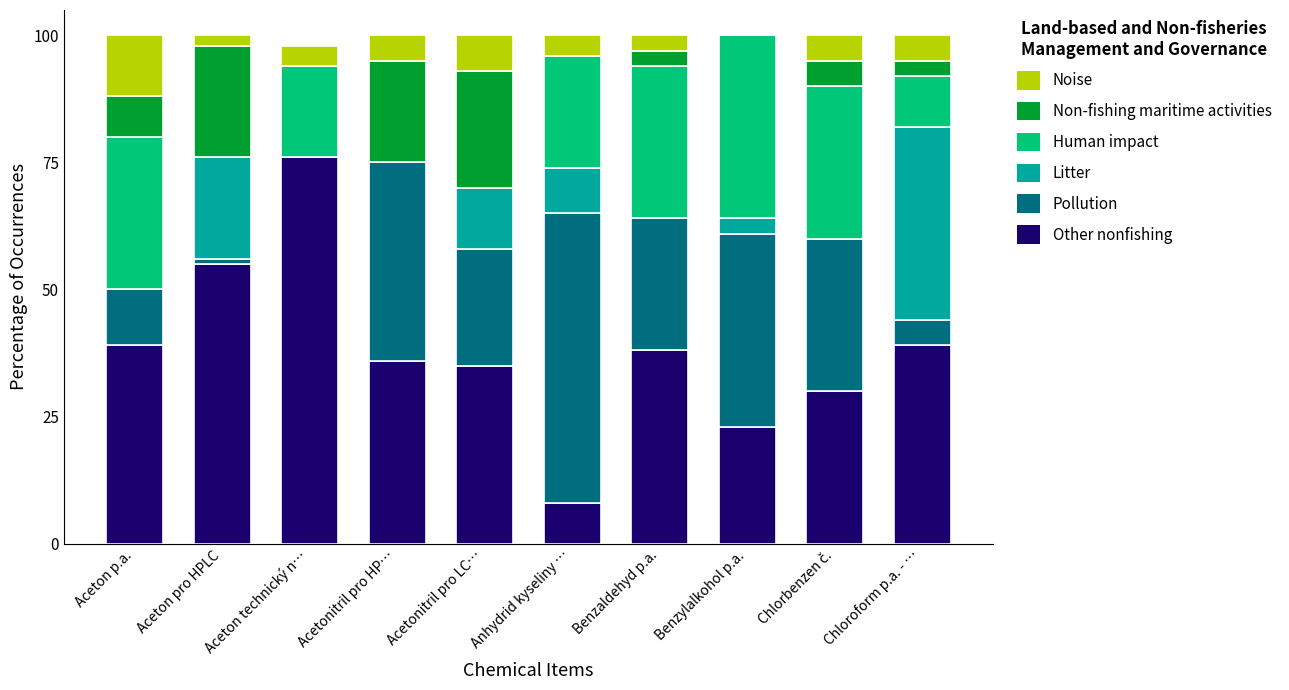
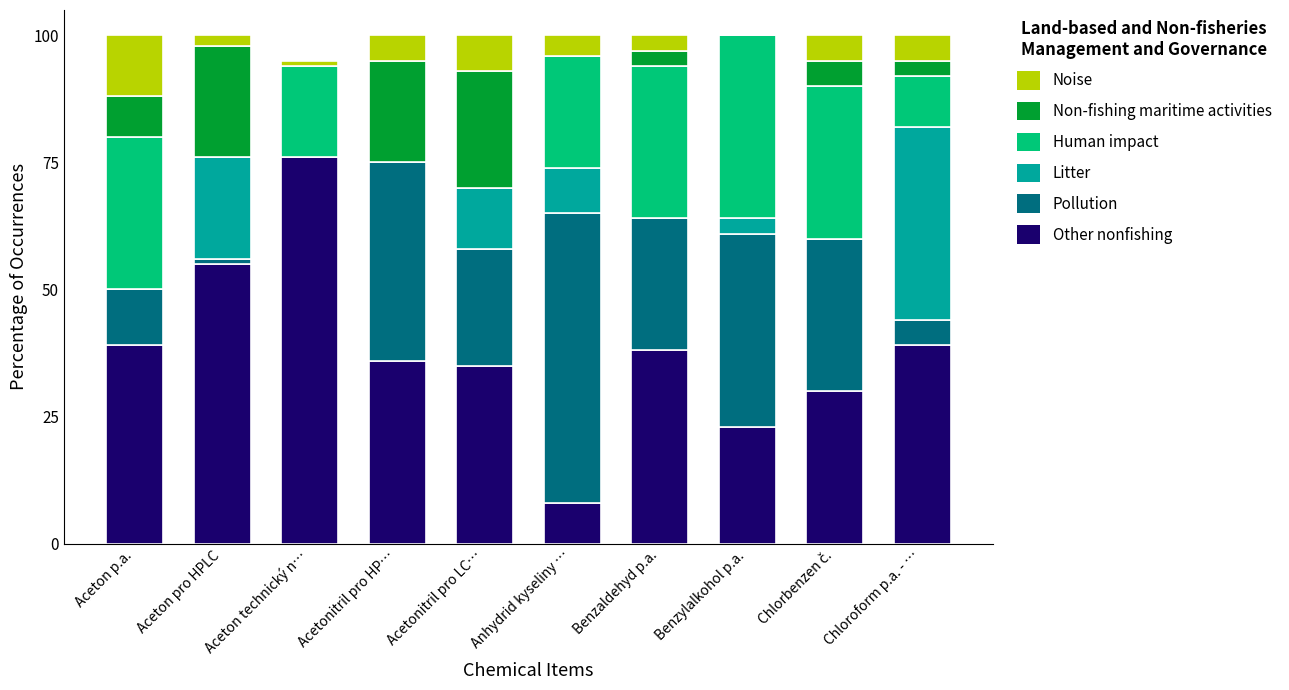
Noise, Aceton technický n…: 4 -> 1
